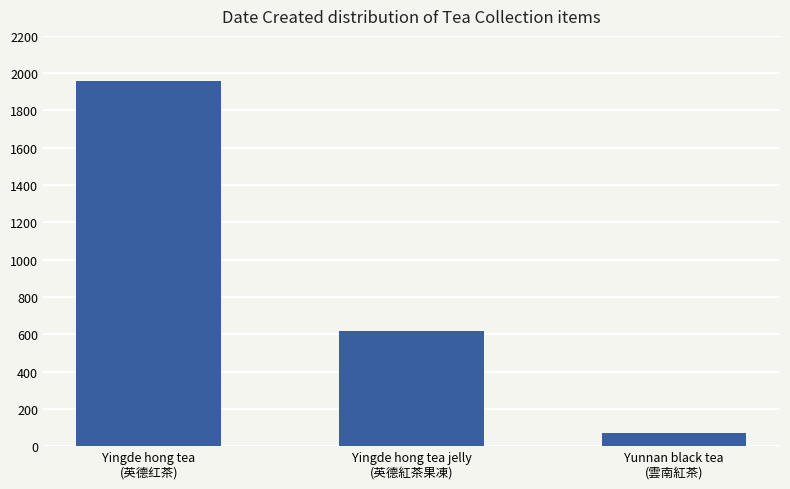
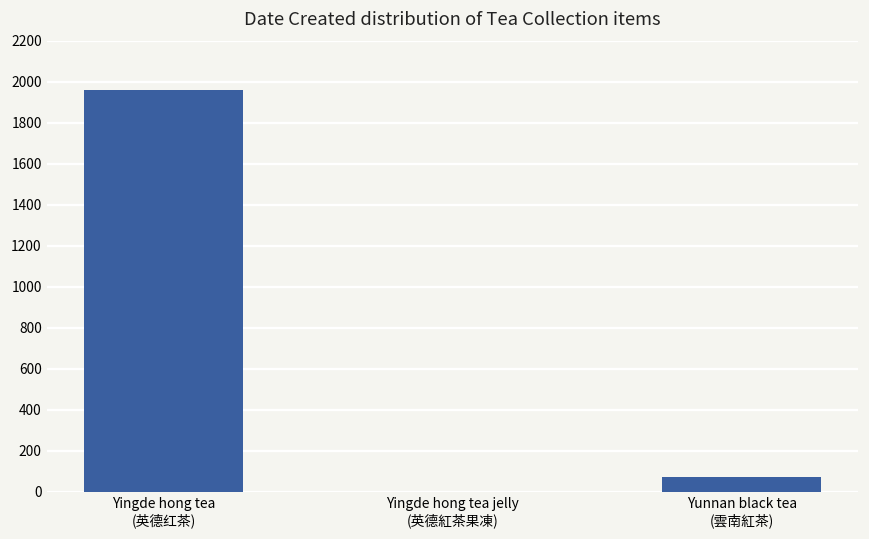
Yingde hong tea jelly (英德紅茶果凍): 620 -> 0
